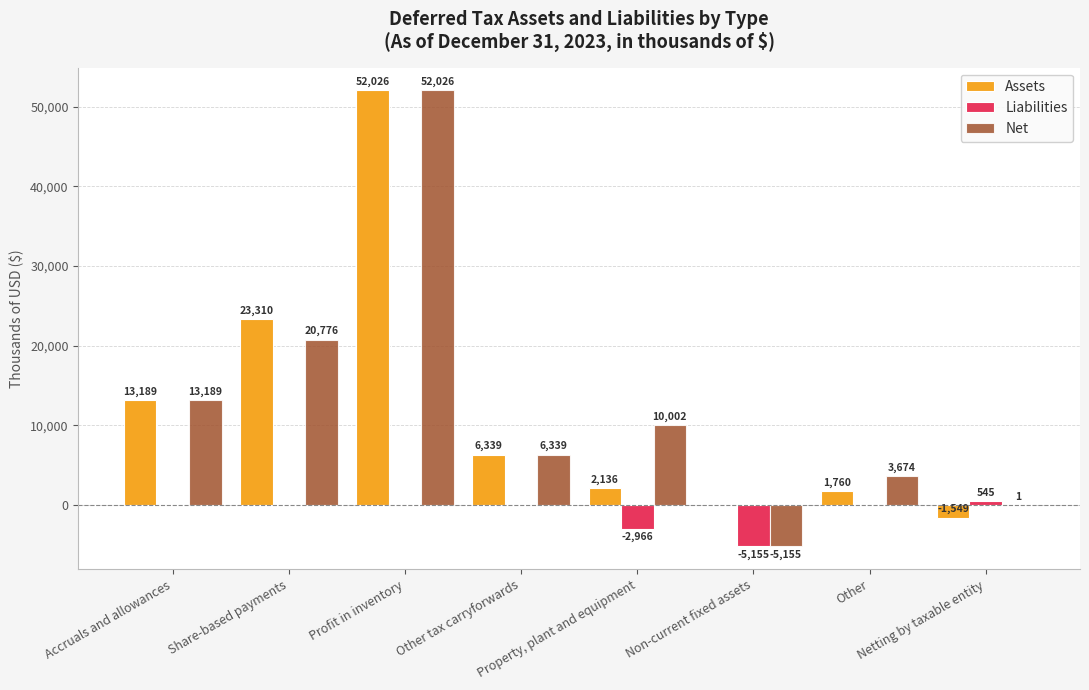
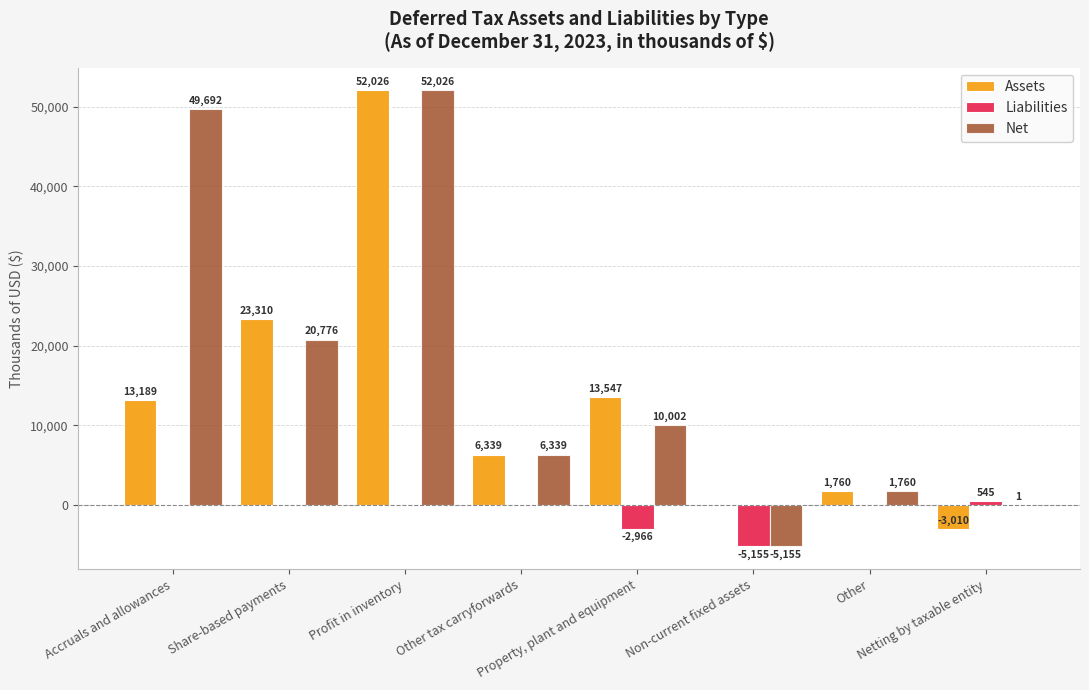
Net, Accruals and allowances: 13,189 -> 49,692
Assets, Property, plant and equipment: 2,136 -> 13,547
Net, Other: 3,674 -> 1,760
Assets, Netting by taxable entity: -1,549 -> -3,010
